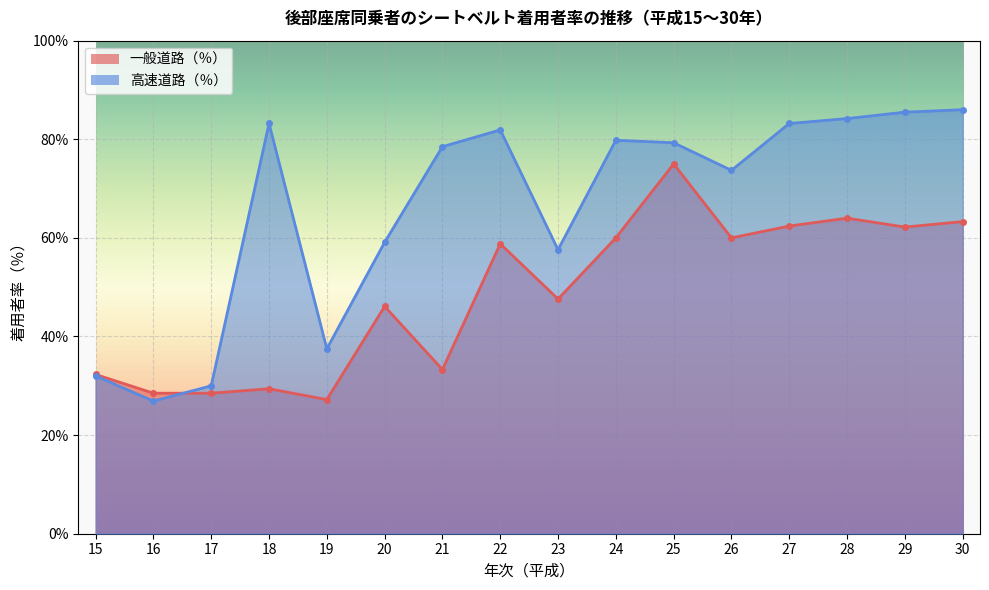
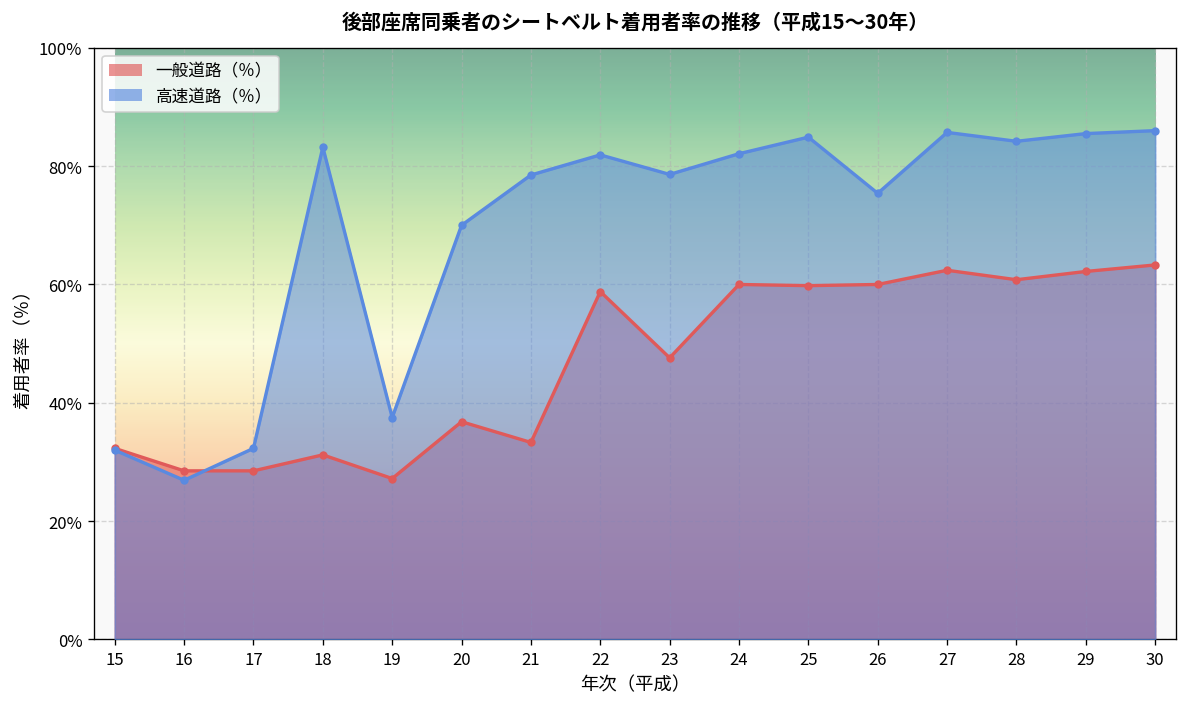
高速道路（％）, 17: 30% -> 32%
一般道路（％）, 18: 29% -> 31%
一般道路（％）, 20: 46% -> 37%
高速道路（％）, 20: 59% -> 70%
高速道路（％）, 23: 58% -> 79%
高速道路（％）, 24: 80% -> 82%
一般道路（％）, 25: 75% -> 60%
高速道路（％）, 25: 79% -> 85%
高速道路（％）, 26: 74% -> 75%
高速道路（％）, 27: 83% -> 86%
一般道路（％）, 28: 64% -> 61%
